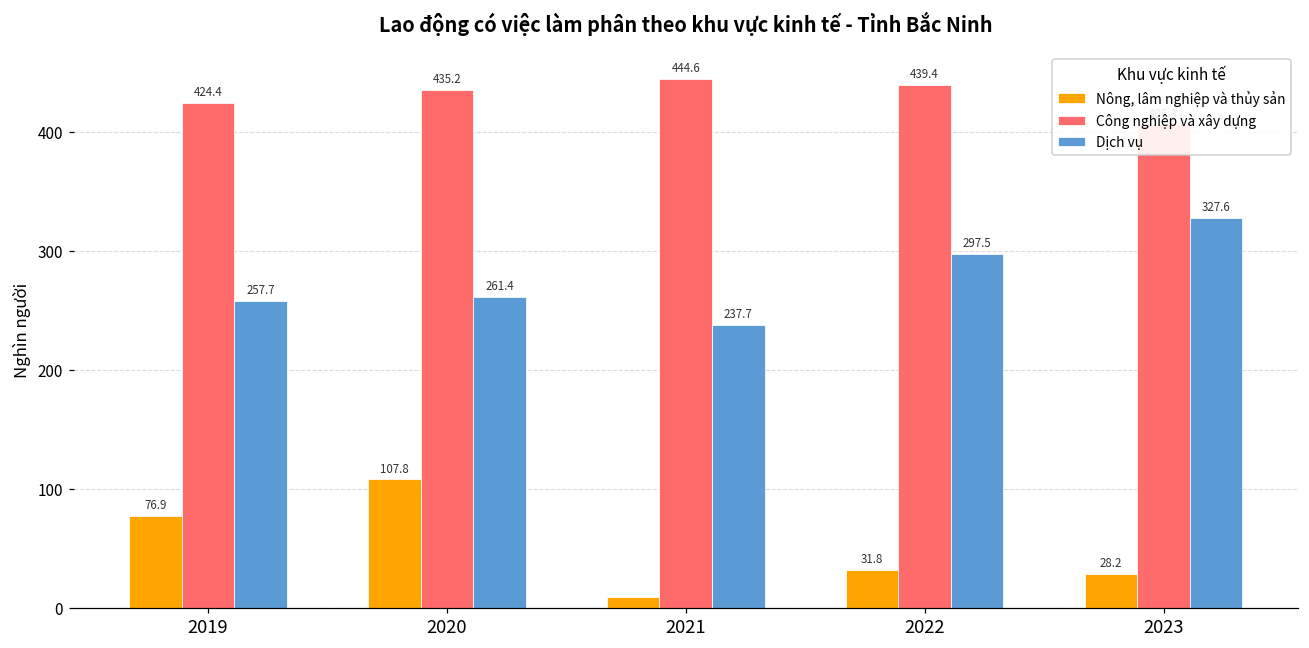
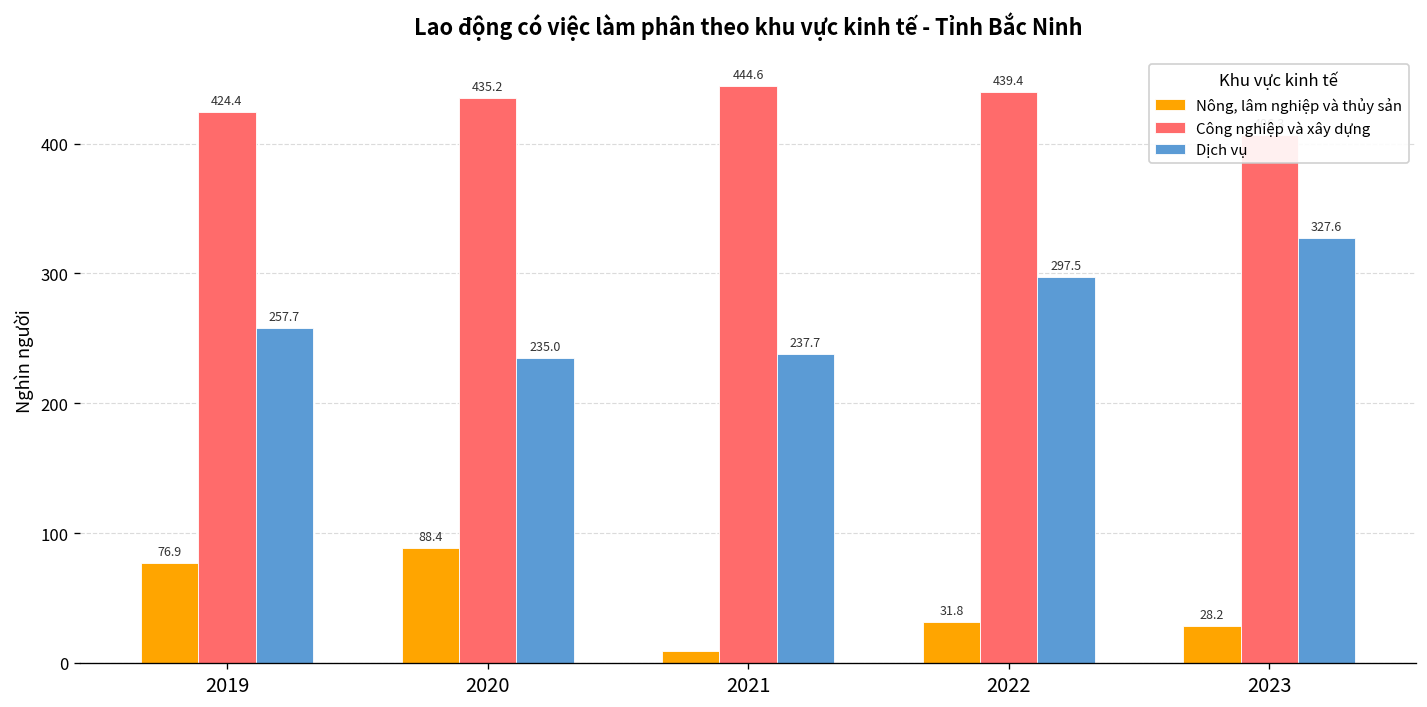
Nông, lâm nghiệp và thủy sản, 2020: 107.8 -> 88.4
Dịch vụ, 2020: 261.4 -> 235.0
